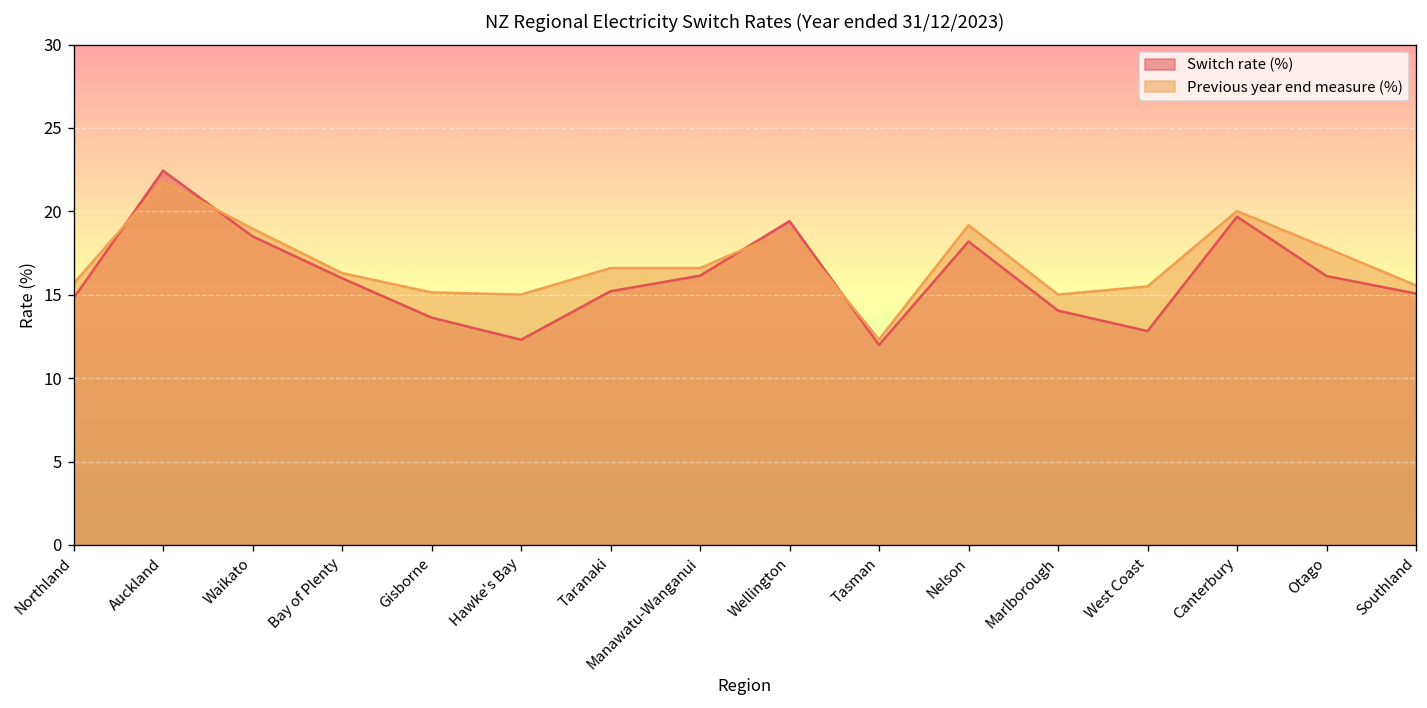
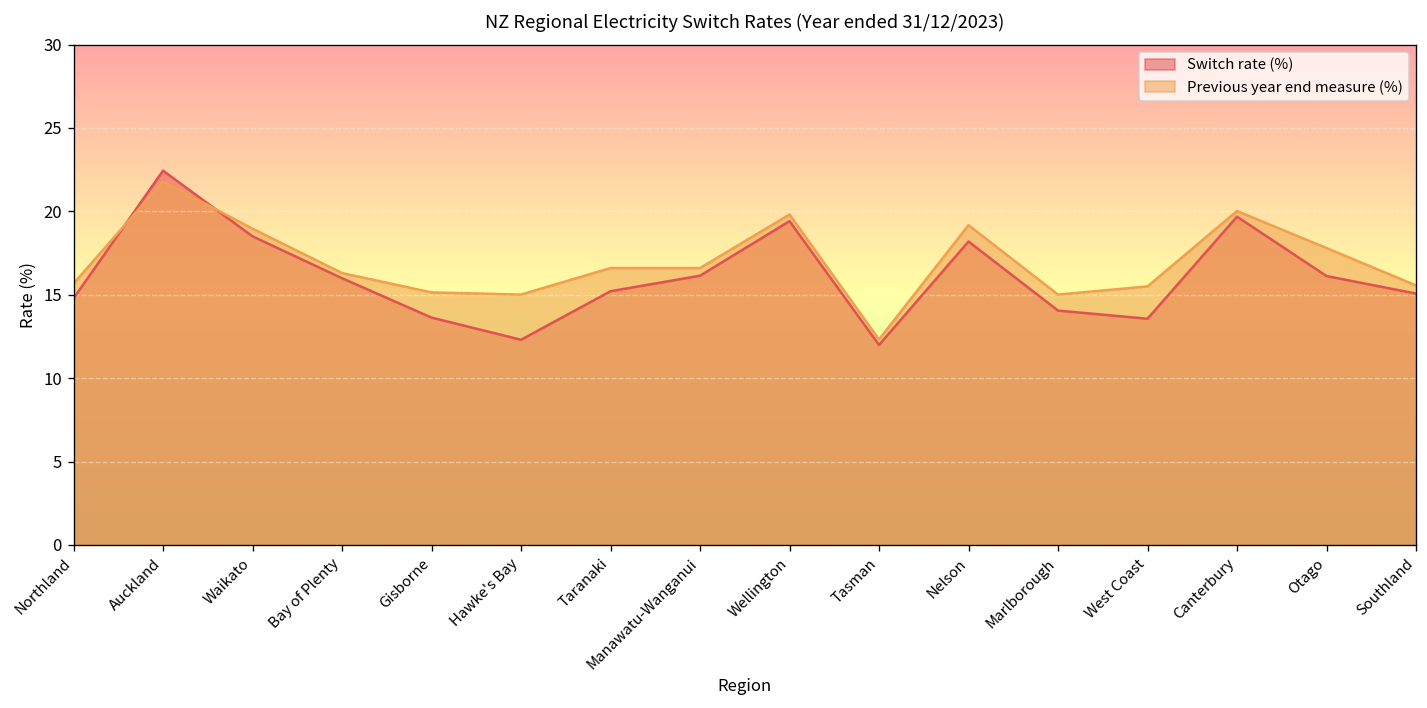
Previous year end measure (%), Wellington: 18.9 -> 19.8
Switch rate (%), West Coast: 12.8 -> 13.6
